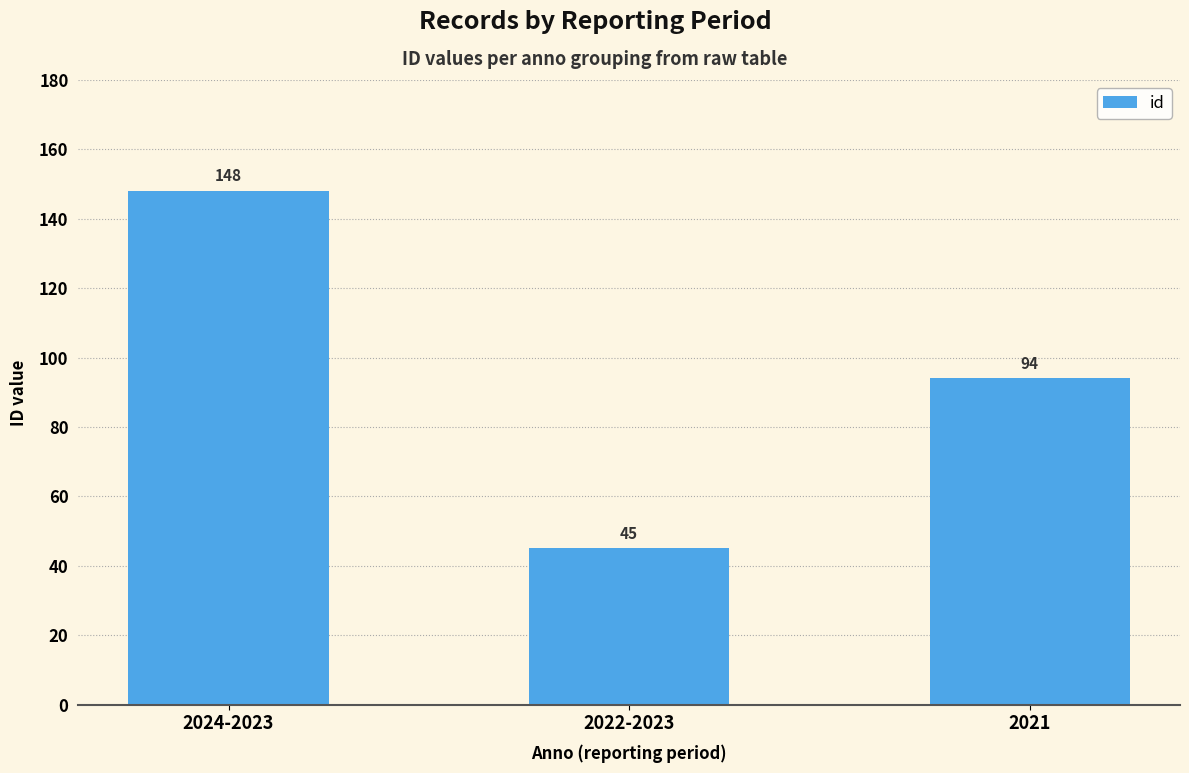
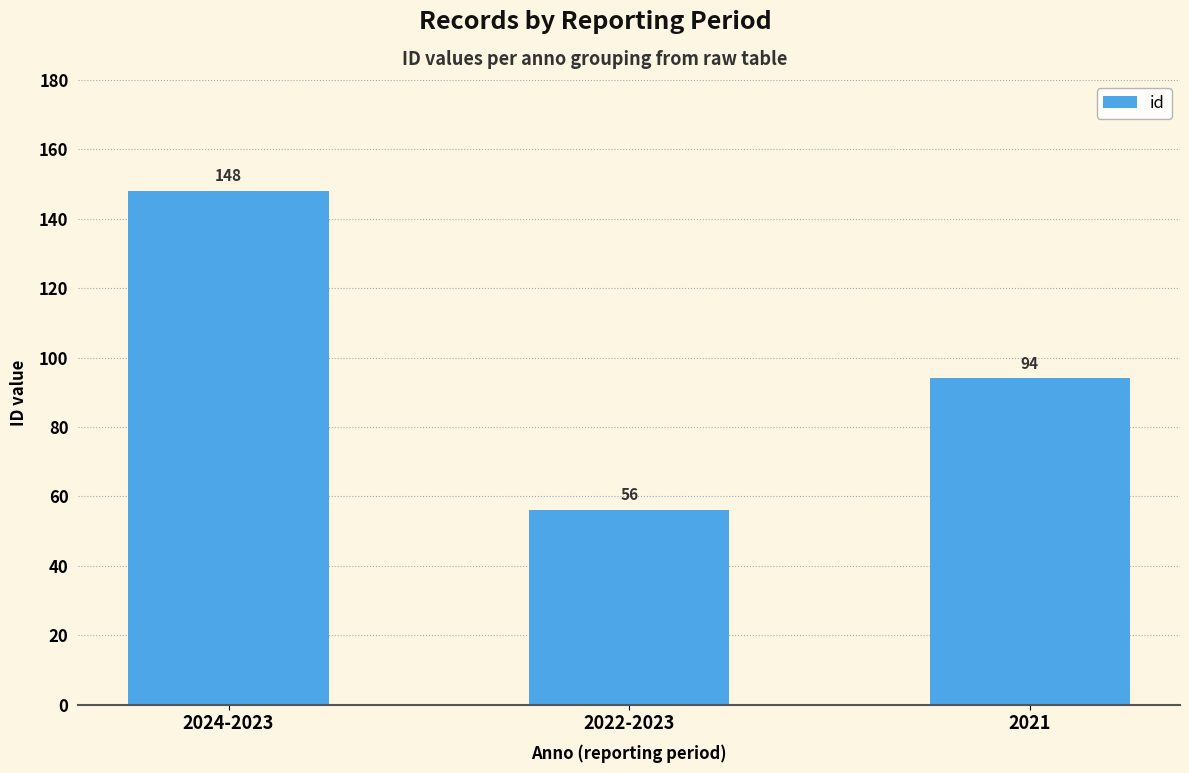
2022-2023: 45 -> 56
